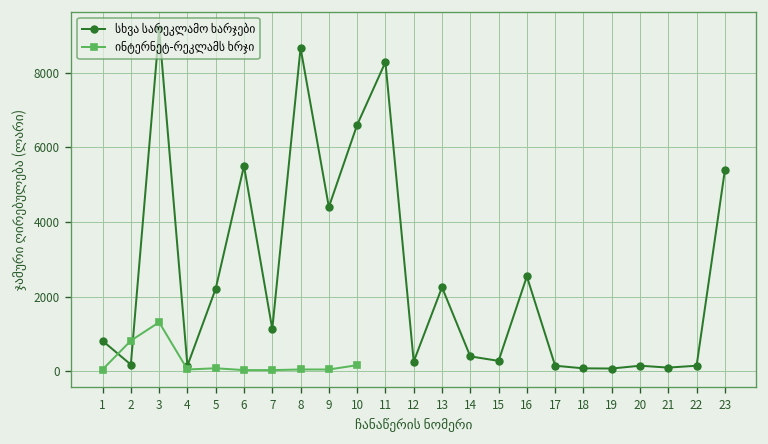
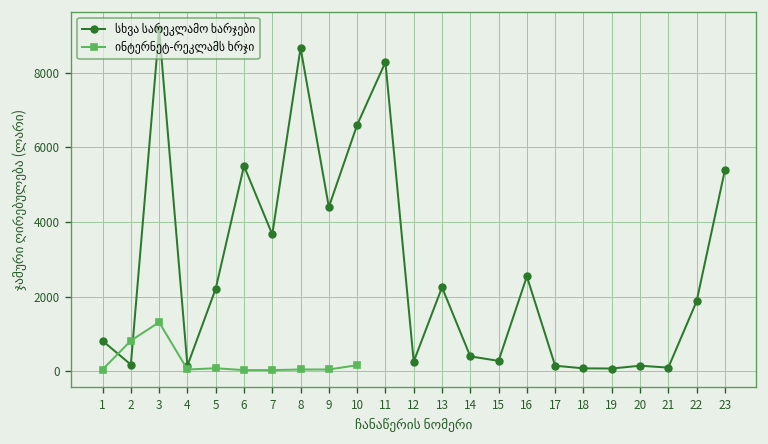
სხვა სარეკლამო ხარჯები, 7: 1100 -> 3700
სხვა სარეკლამო ხარჯები, 22: 200 -> 1900
